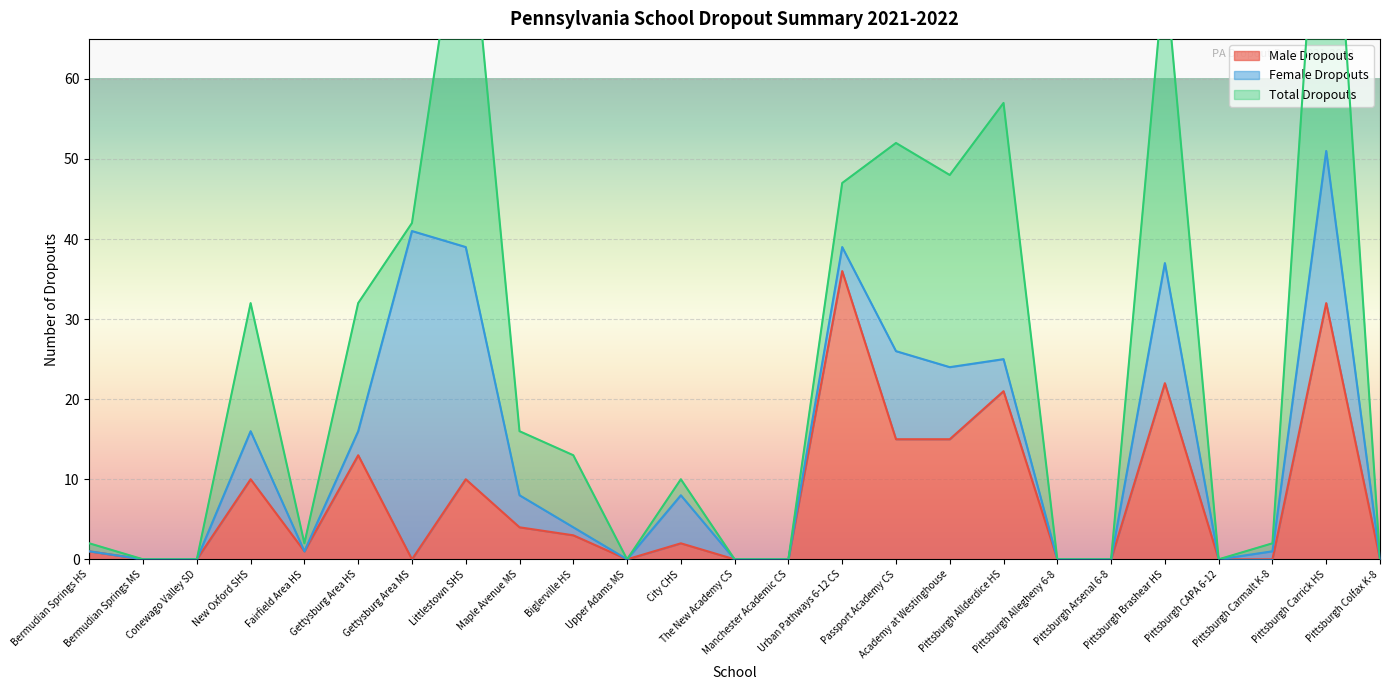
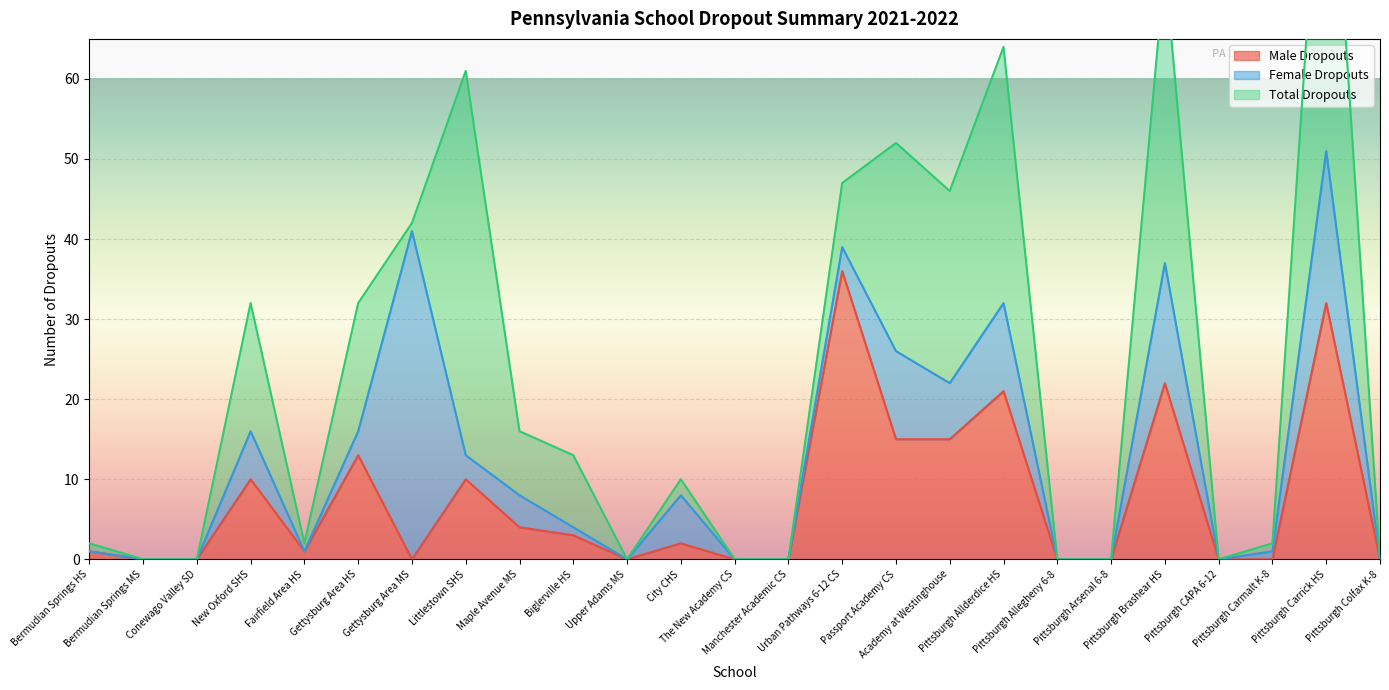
Female Dropouts, Littlestown SHS: 29 -> 3
Female Dropouts, Academy at Westinghouse: 9 -> 7
Female Dropouts, Pittsburgh Allderdice HS: 4 -> 11
